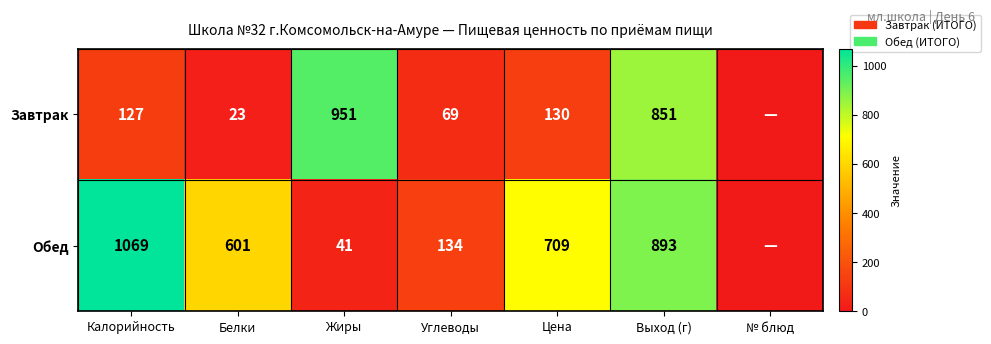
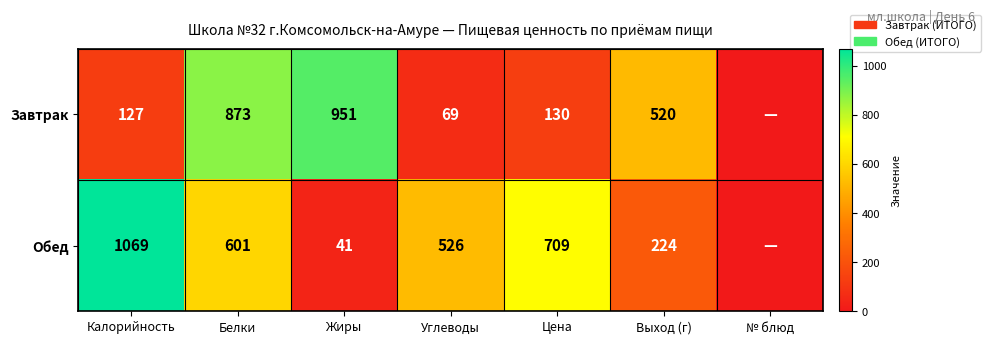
Завтрак, Белки: 23 -> 873
Завтрак, Выход (г): 851 -> 520
Обед, Углеводы: 134 -> 526
Обед, Выход (г): 893 -> 224
